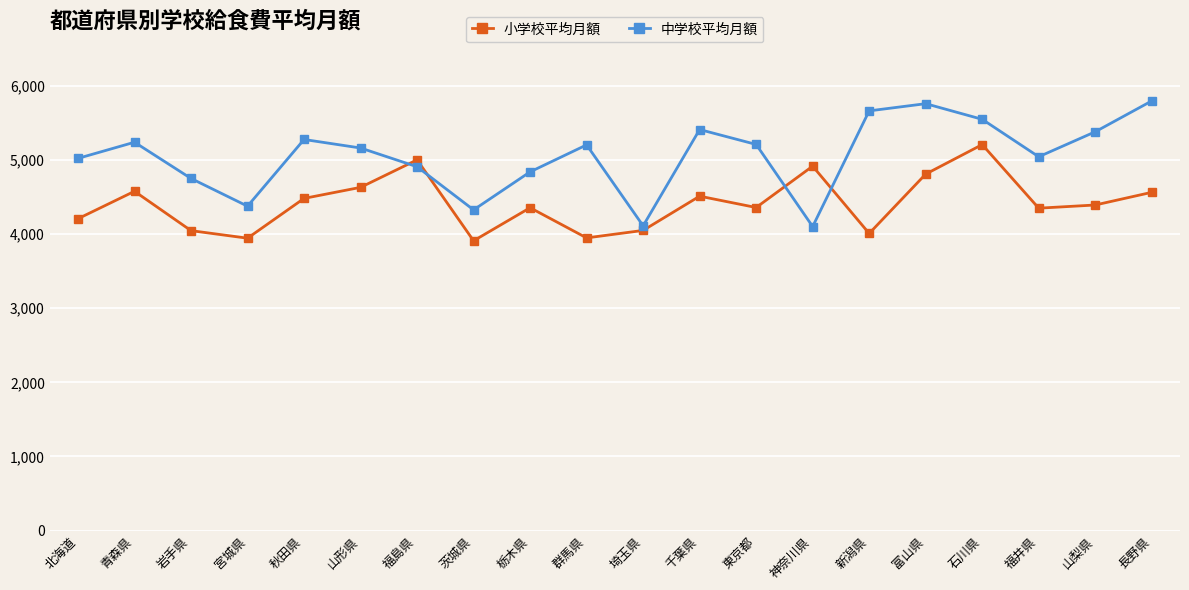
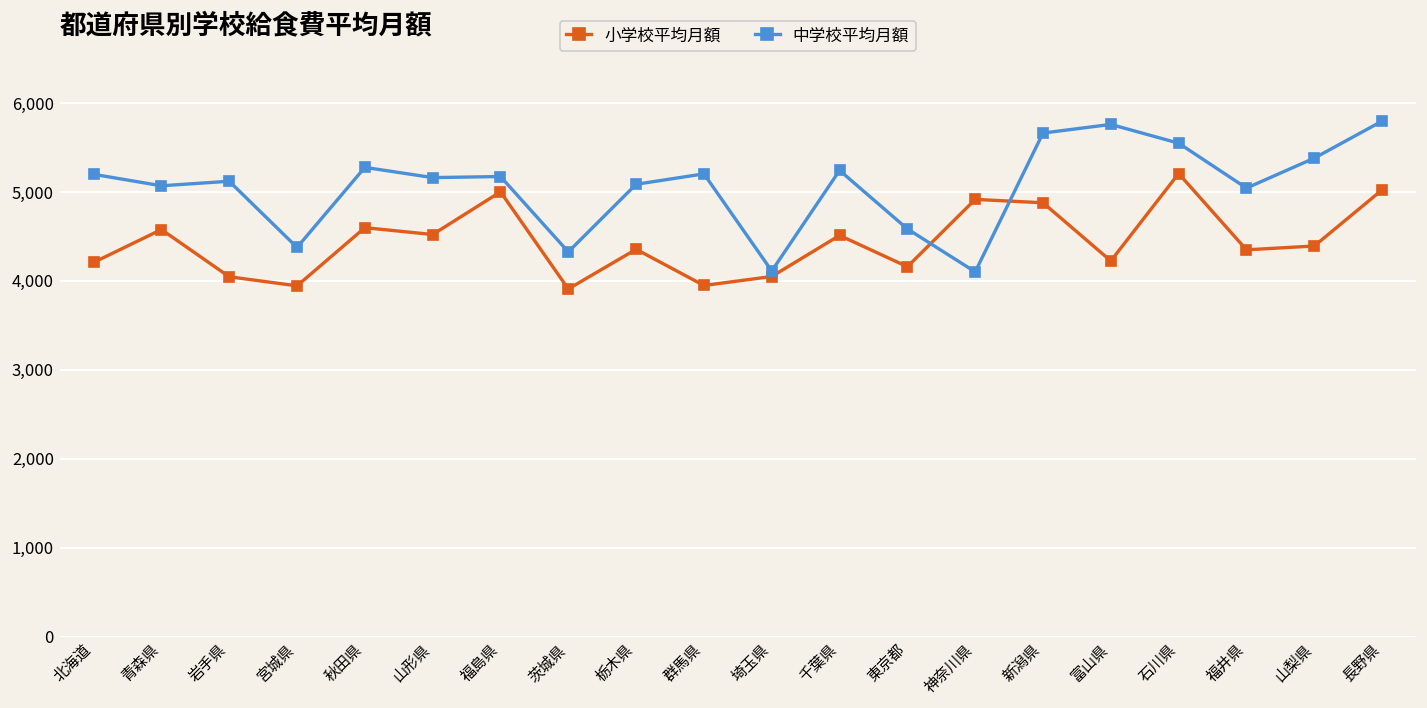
中学校平均月額, 北海道: 5,000 -> 5,200
中学校平均月額, 青森県: 5,200 -> 5,100
中学校平均月額, 岩手県: 4,800 -> 5,100
小学校平均月額, 秋田県: 4,500 -> 4,600
小学校平均月額, 山形県: 4,600 -> 4,500
中学校平均月額, 福島県: 4,900 -> 5,200
中学校平均月額, 栃木県: 4,800 -> 5,100
中学校平均月額, 千葉県: 5,400 -> 5,200
小学校平均月額, 東京都: 4,400 -> 4,200
中学校平均月額, 東京都: 5,200 -> 4,600
小学校平均月額, 新潟県: 4,000 -> 4,900
小学校平均月額, 富山県: 4,800 -> 4,200
小学校平均月額, 長野県: 4,600 -> 5,000
